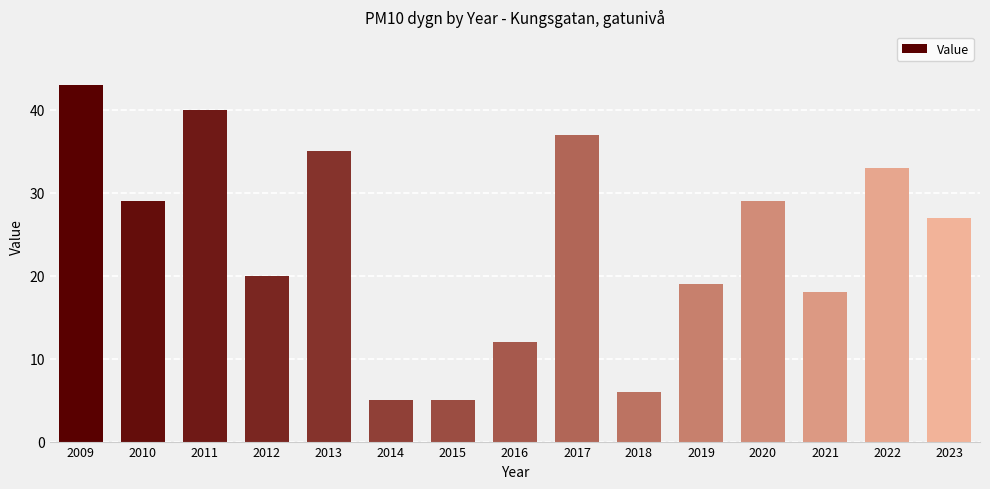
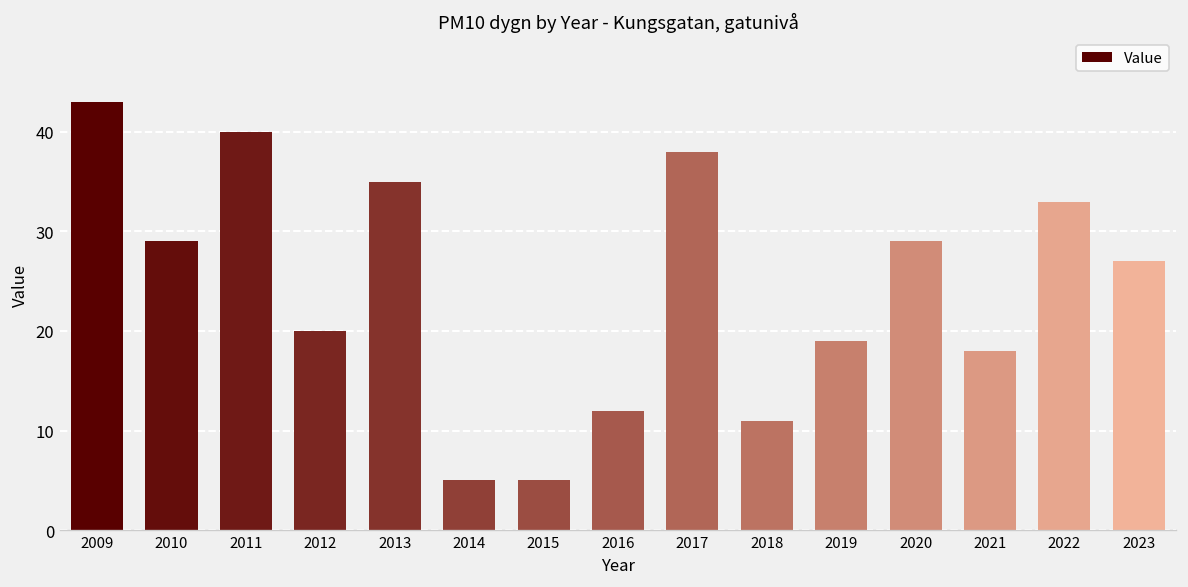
2017: 37 -> 38
2018: 6 -> 11
